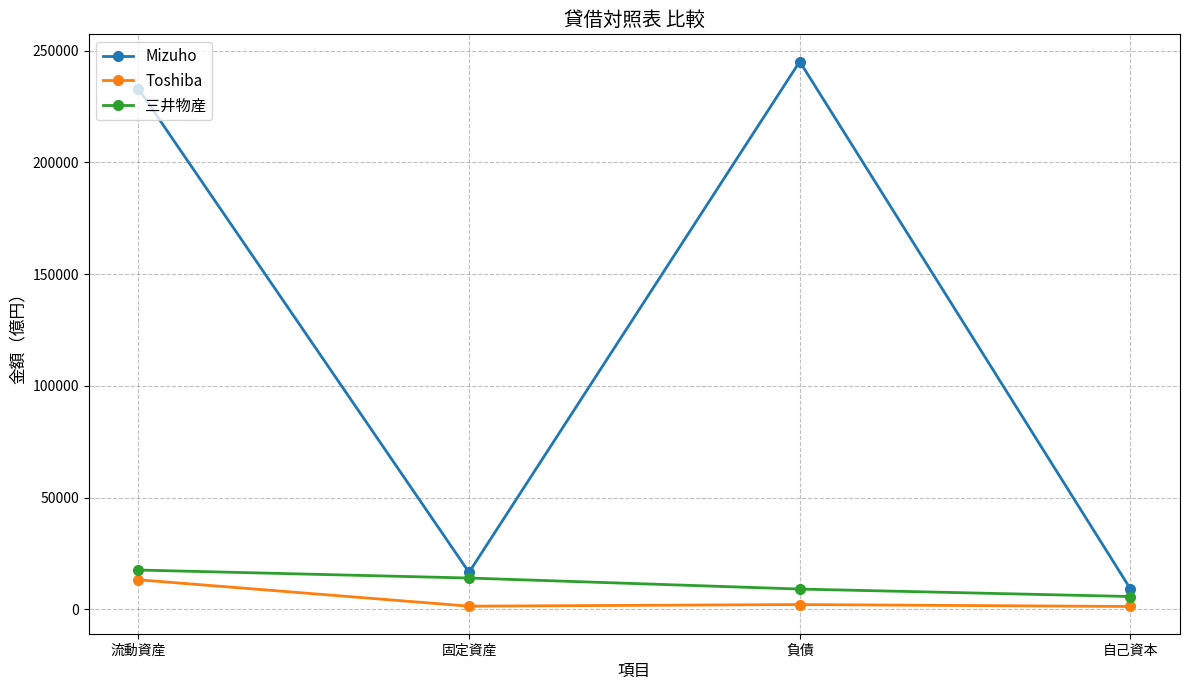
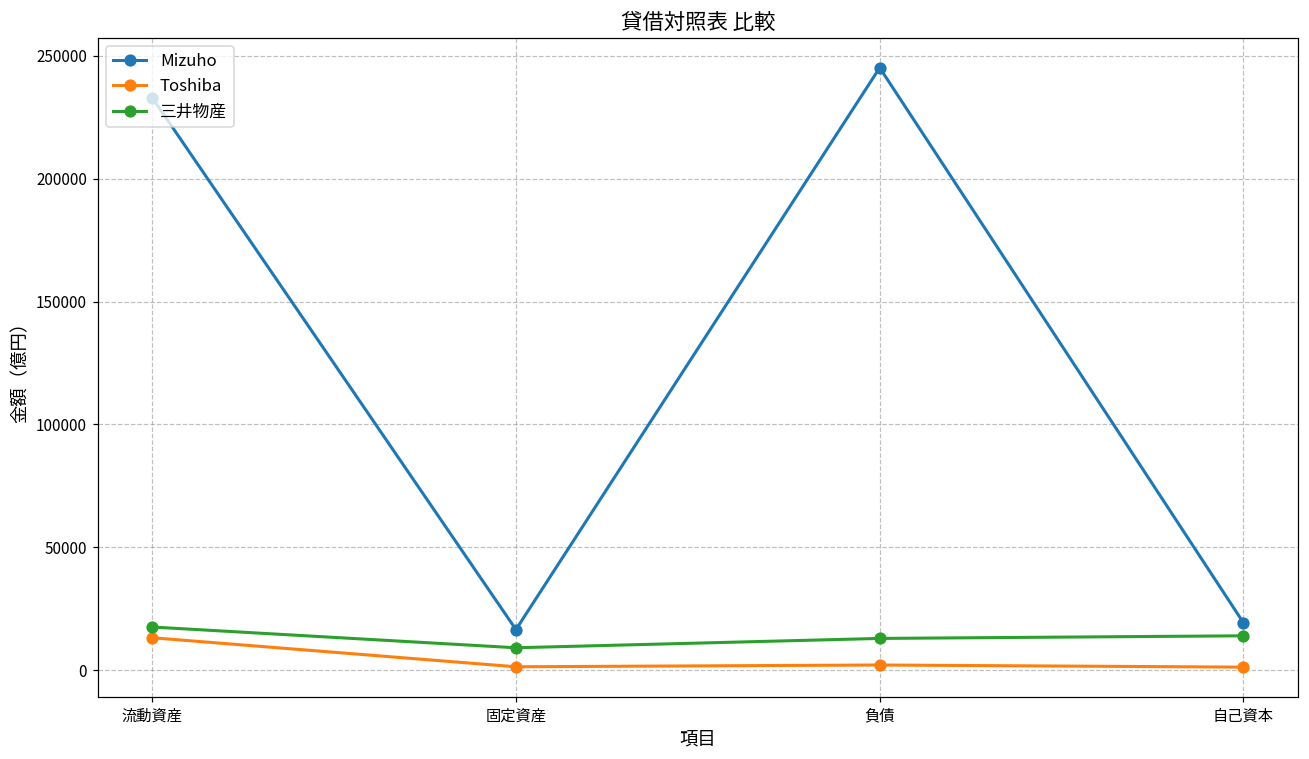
三井物産, 固定資産: 14000 -> 9000
三井物産, 負債: 9000 -> 13000
Mizuho, 自己資本: 9000 -> 19000
三井物産, 自己資本: 6000 -> 14000
